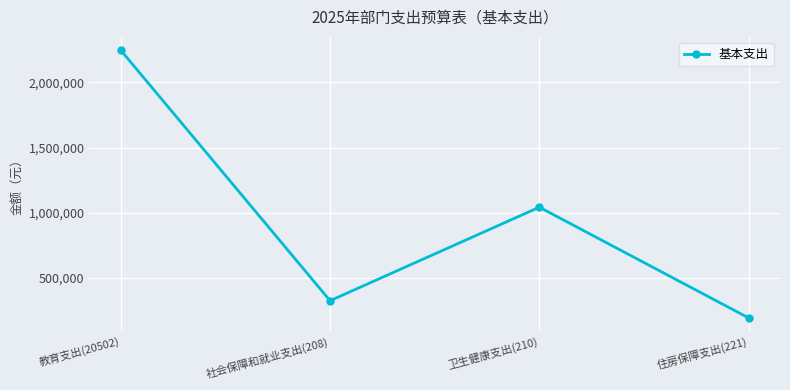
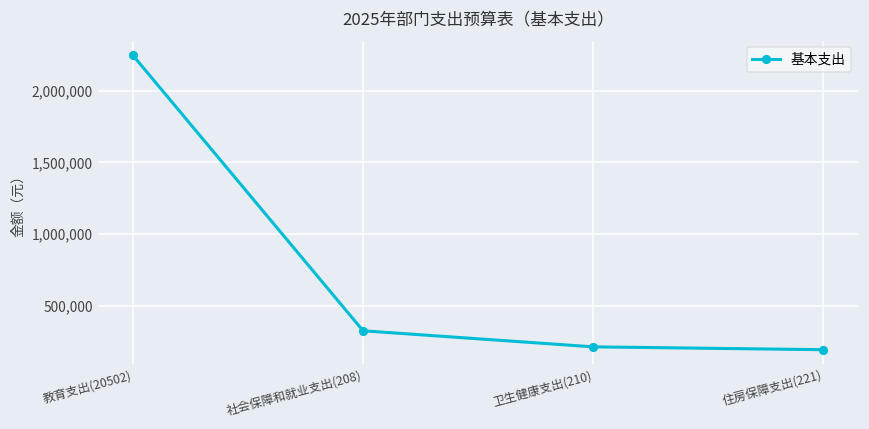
卫生健康支出(210): 1,040,000 -> 210,000
